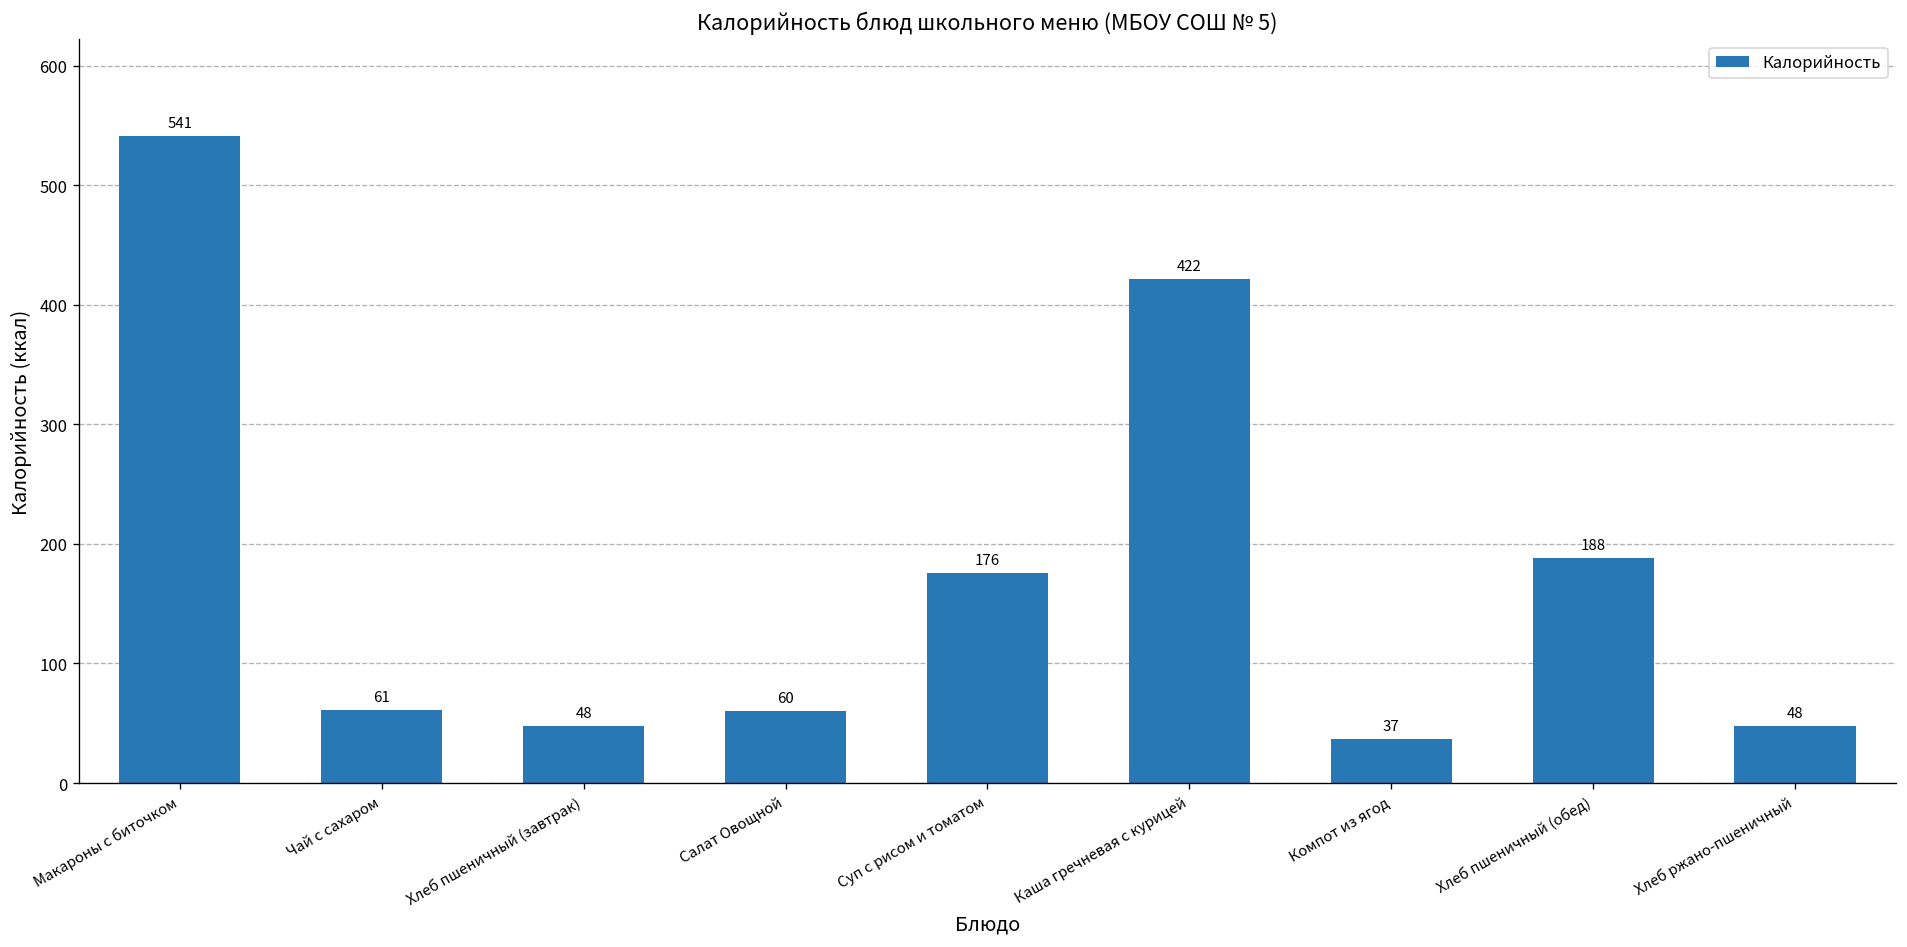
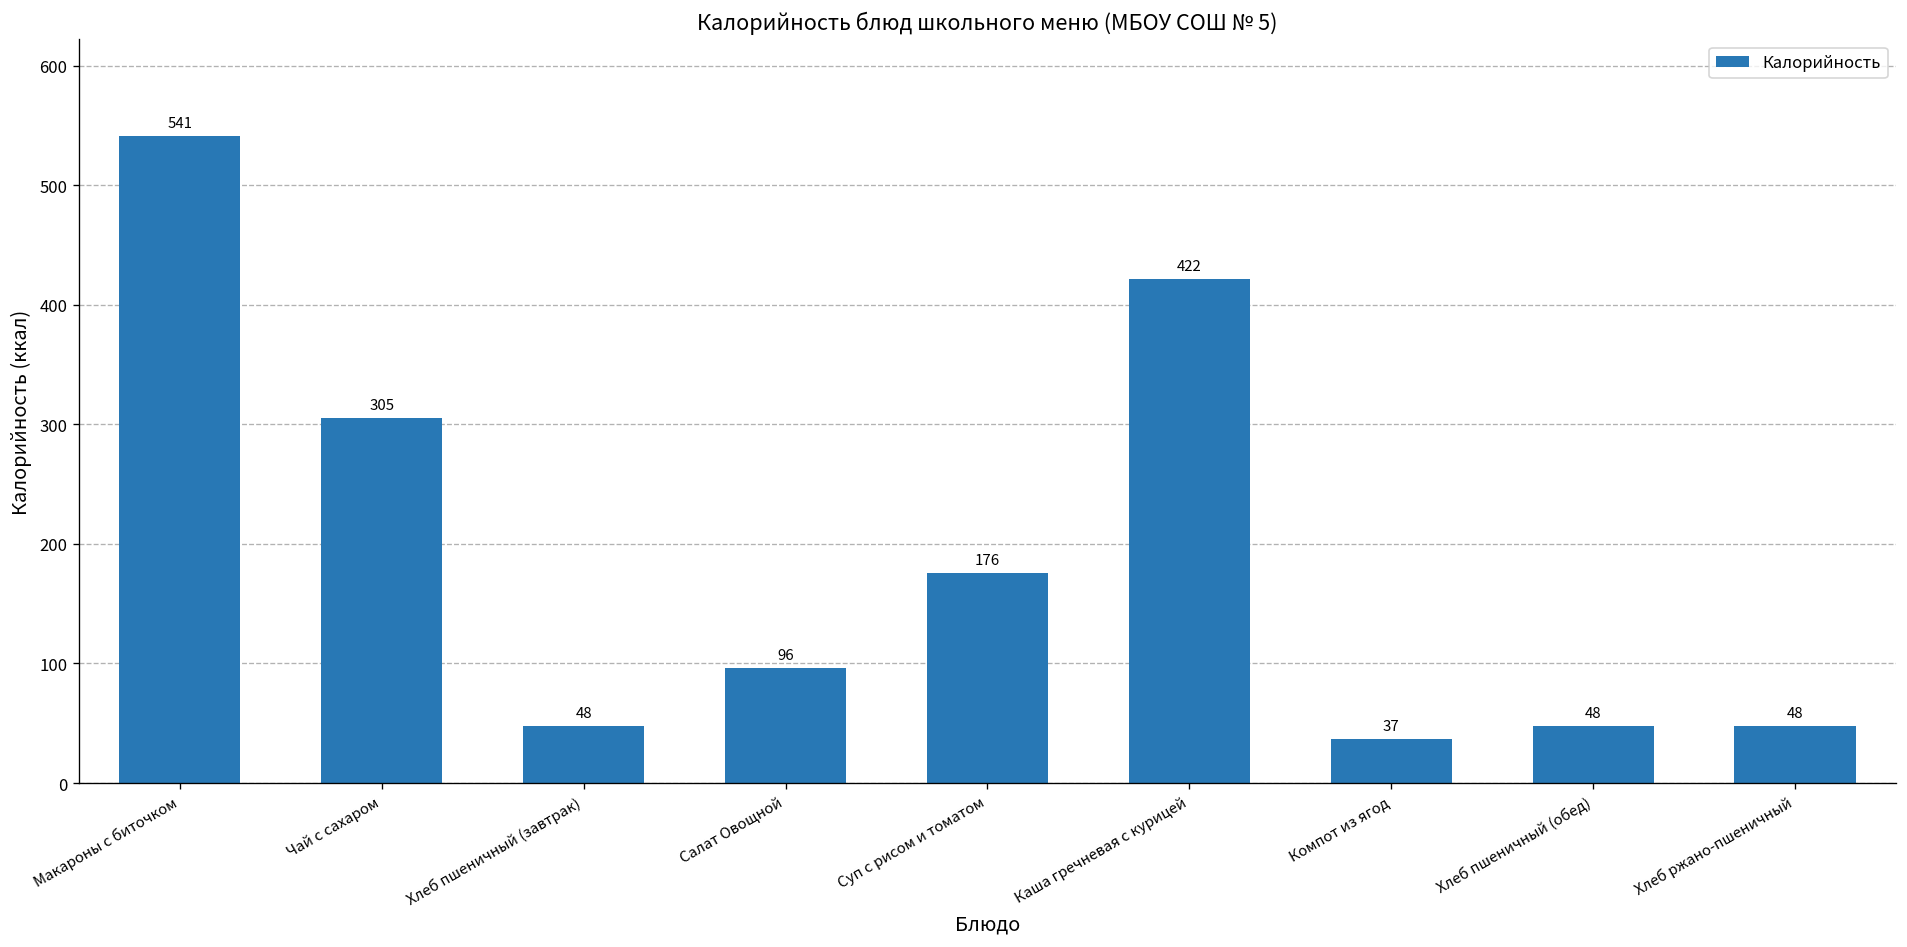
Чай с сахаром: 61 -> 305
Салат Овощной: 60 -> 96
Хлеб пшеничный (обед): 188 -> 48
